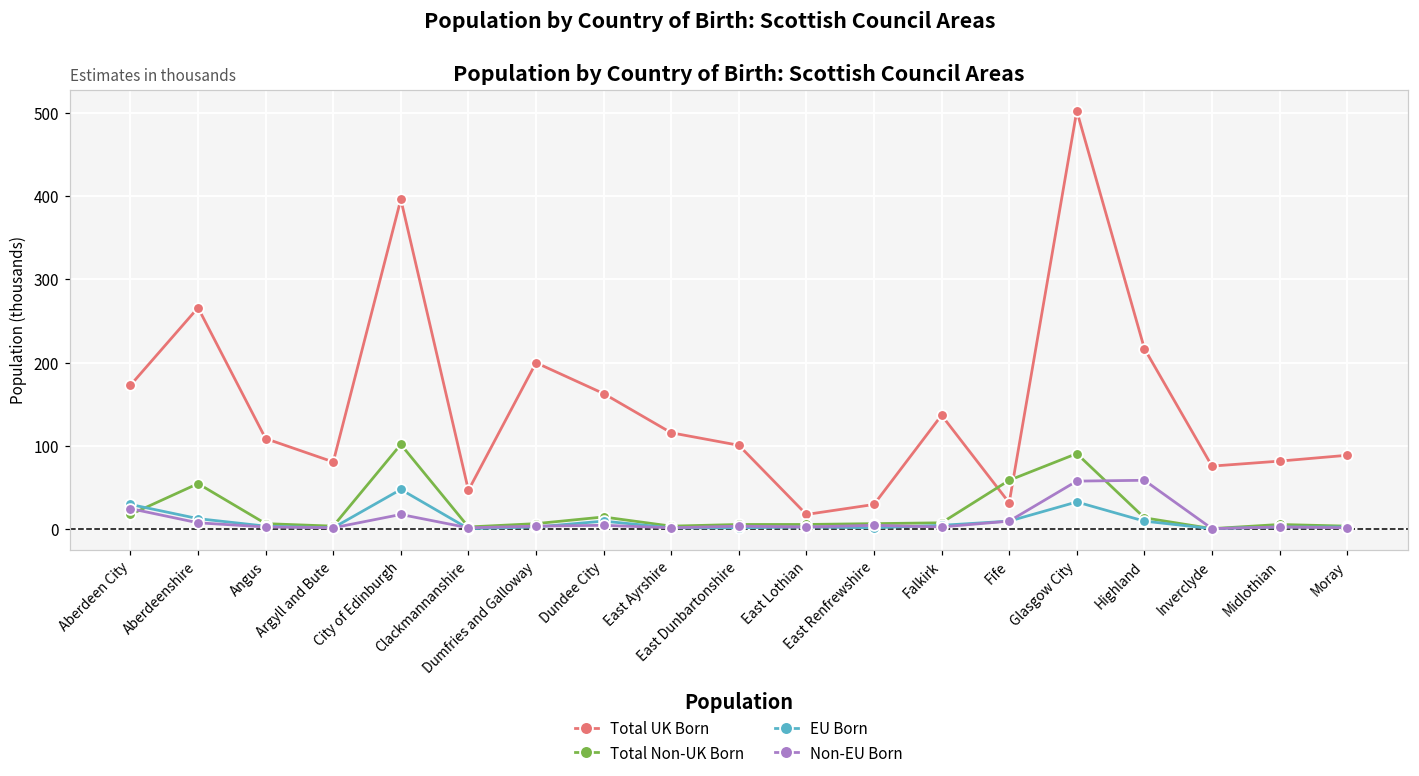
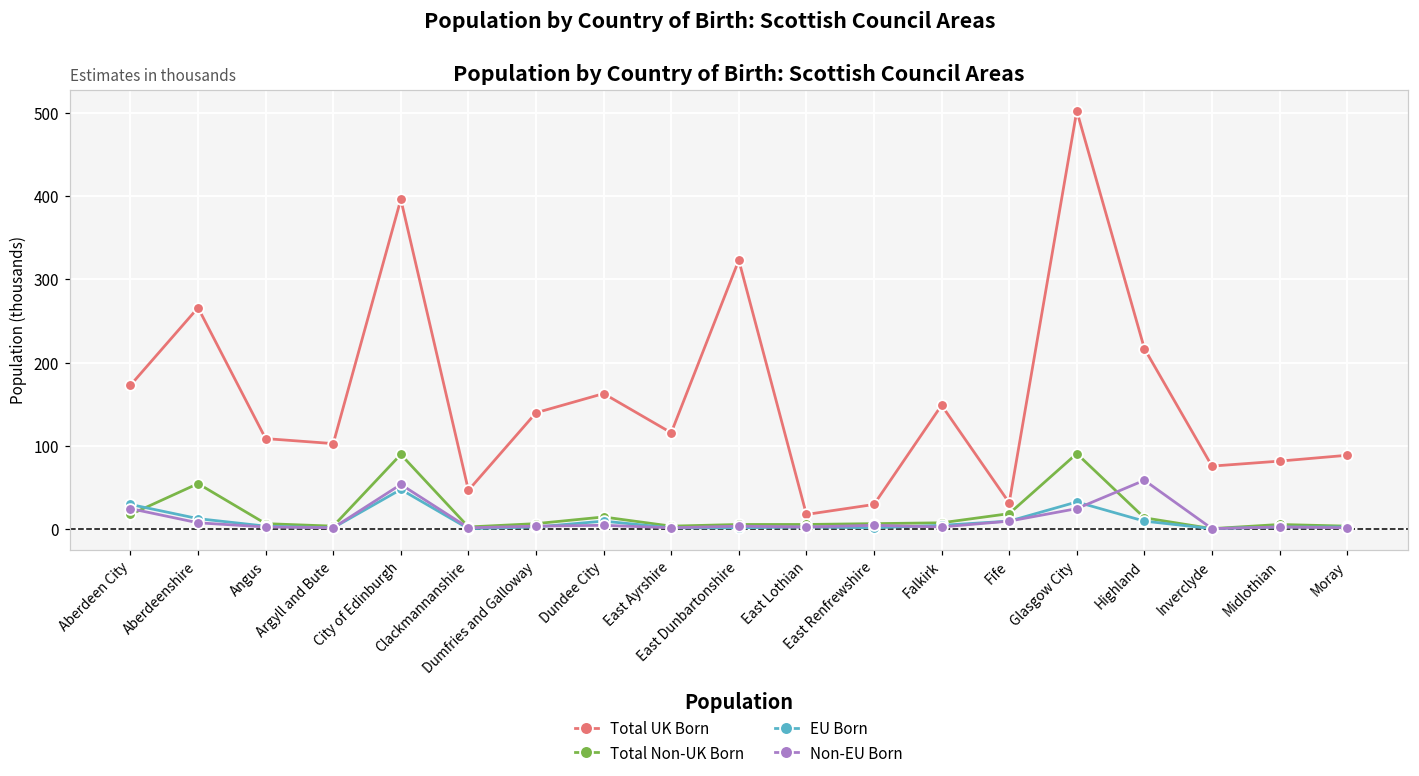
Total UK Born, Argyll and Bute: 80 -> 100
Total Non-UK Born, City of Edinburgh: 100 -> 90
Non-EU Born, City of Edinburgh: 20 -> 50
Total UK Born, Dumfries and Galloway: 200 -> 140
Total UK Born, East Dunbartonshire: 100 -> 320
Total UK Born, Falkirk: 140 -> 150
Total Non-UK Born, Fife: 60 -> 20
Non-EU Born, Glasgow City: 60 -> 30
